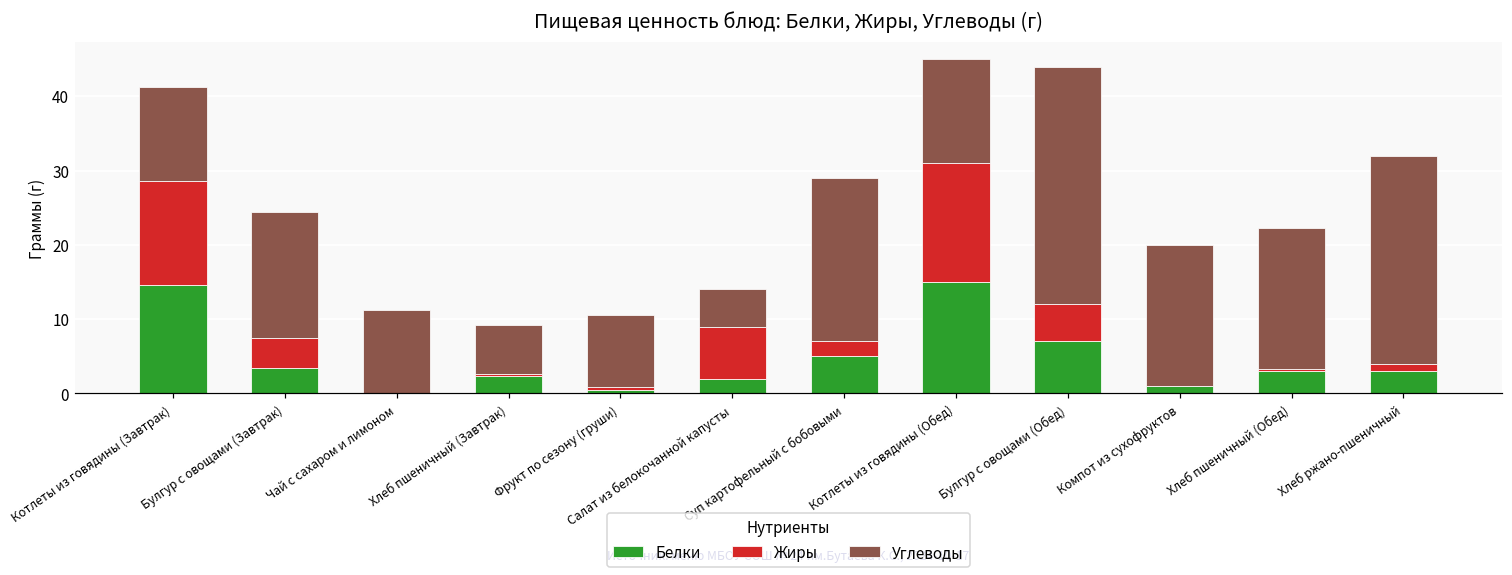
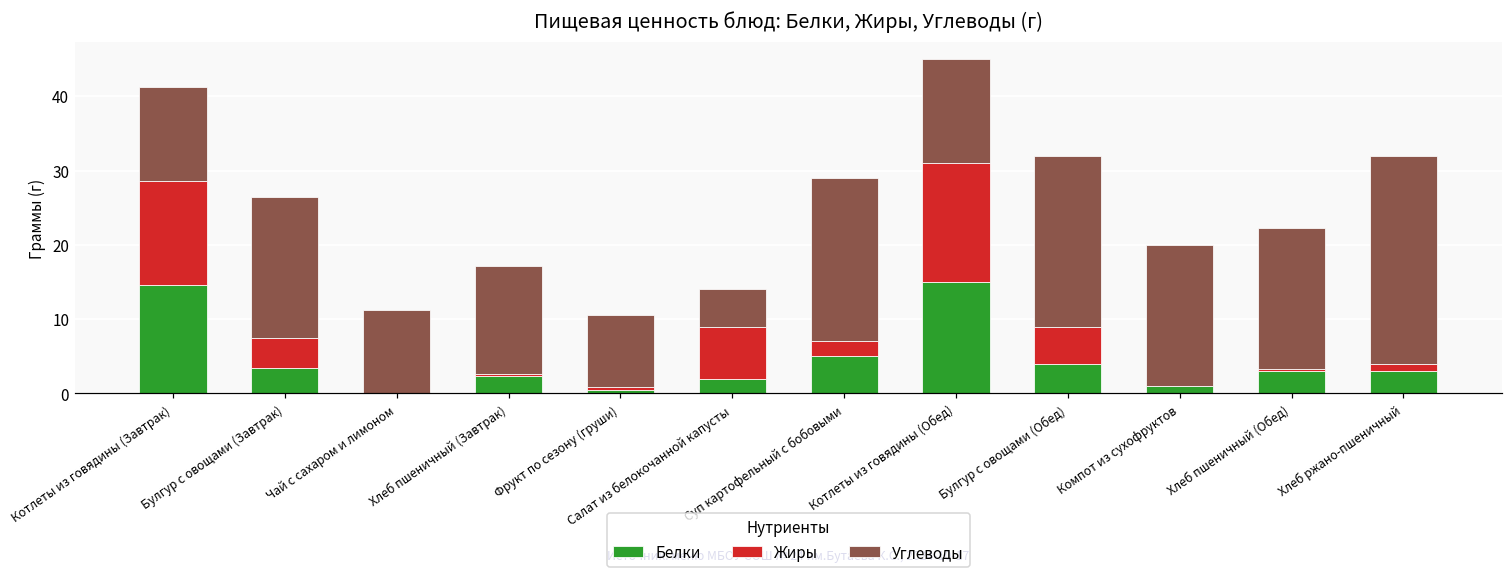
Углеводы, Булгур с овощами (Завтрак): 17 -> 19
Углеводы, Хлеб пшеничный (Завтрак): 7 -> 14
Белки, Булгур с овощами (Обед): 7 -> 4
Углеводы, Булгур с овощами (Обед): 32 -> 23
